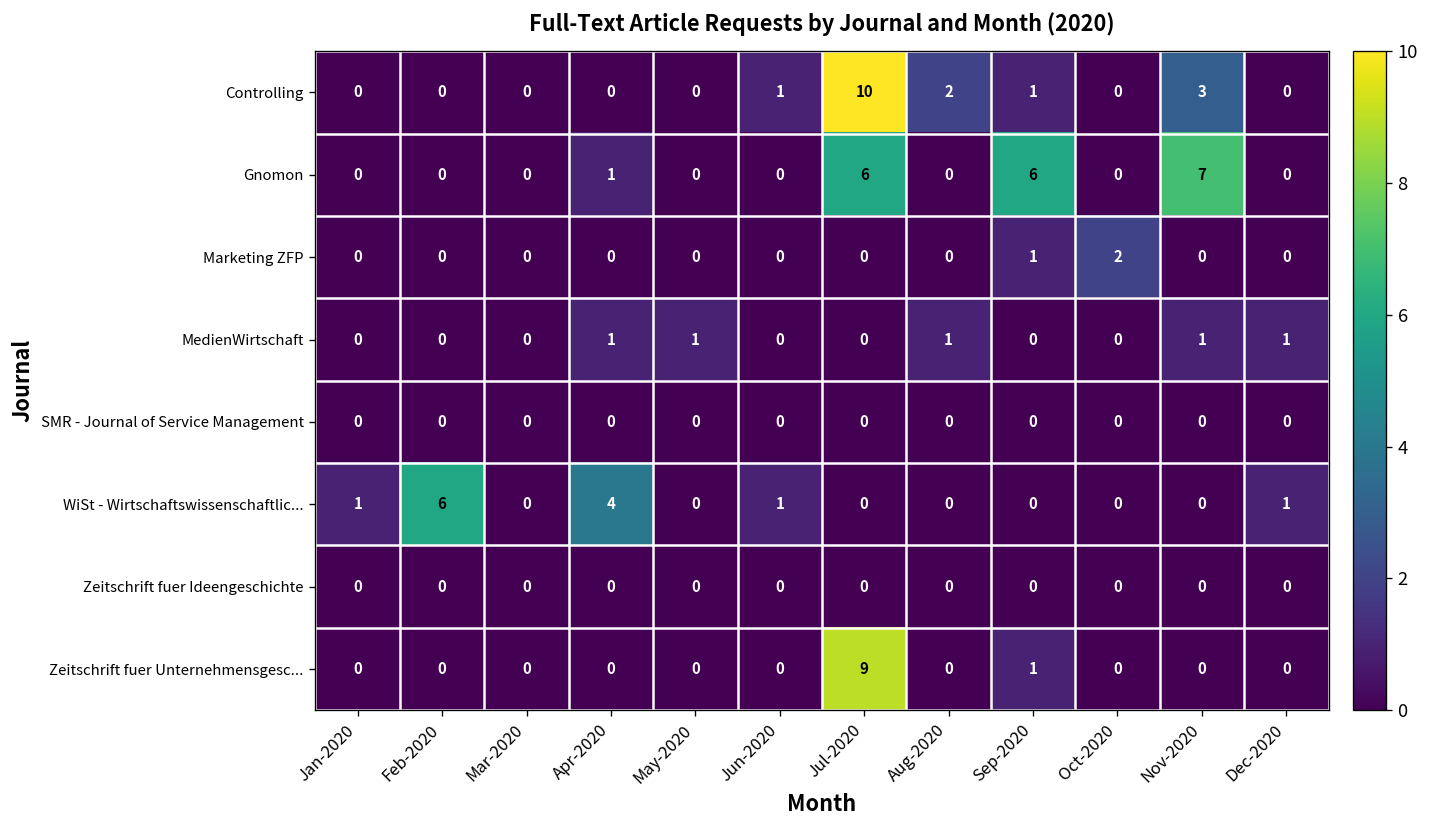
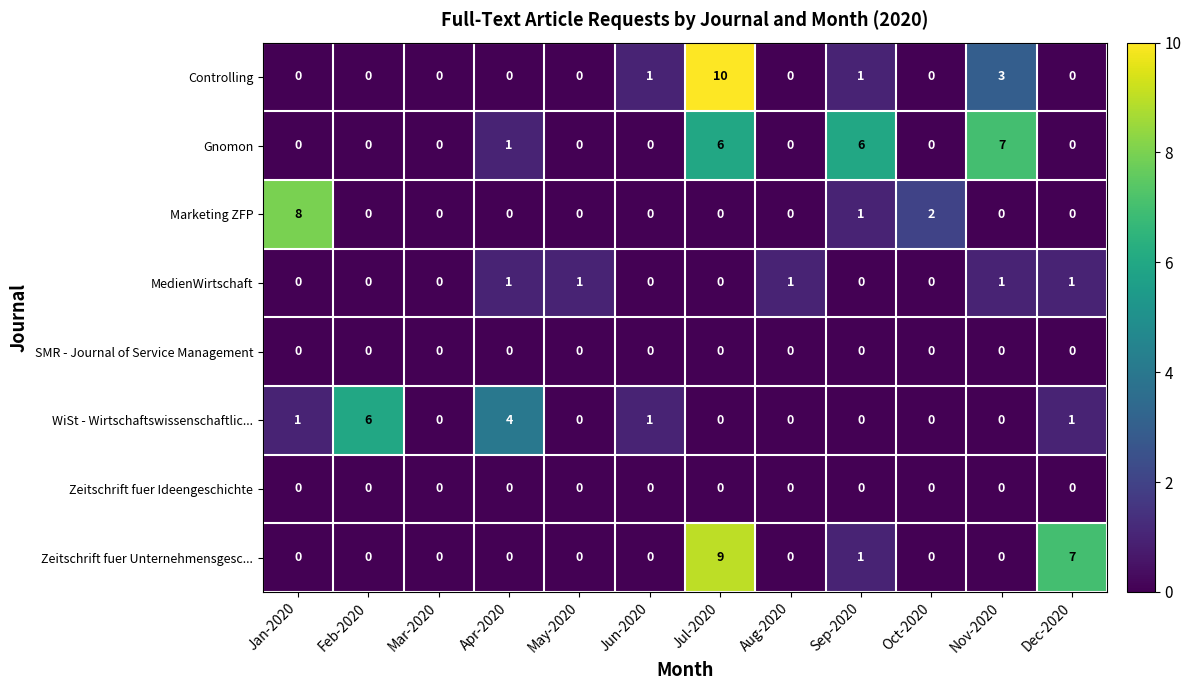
Controlling, Aug-2020: 2 -> 0
Marketing ZFP, Jan-2020: 0 -> 8
Zeitschrift fuer Unternehmensgesc..., Dec-2020: 0 -> 7
